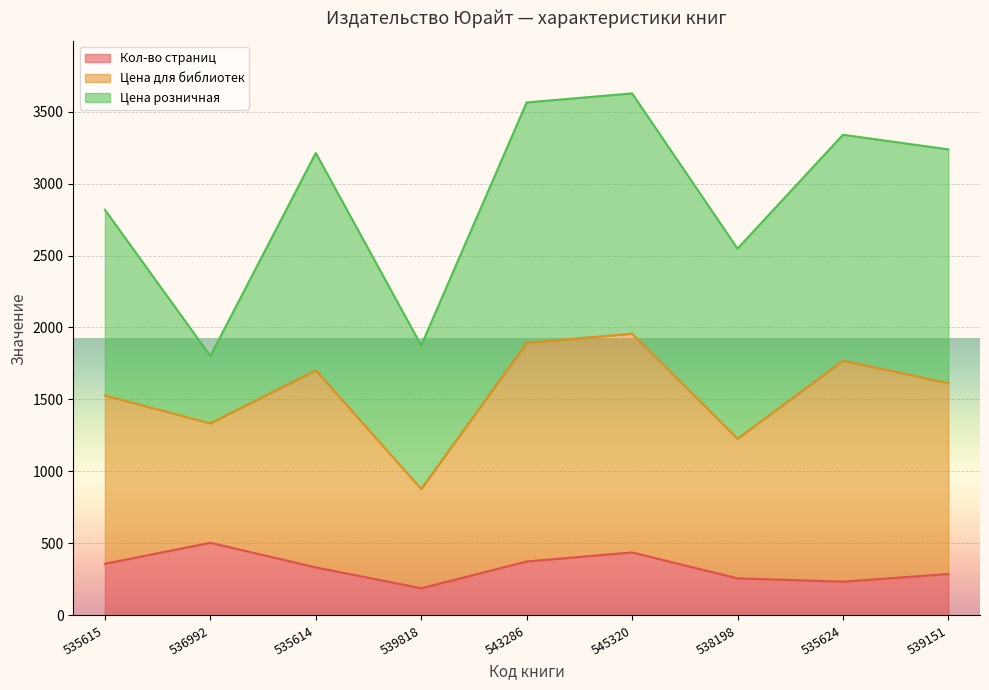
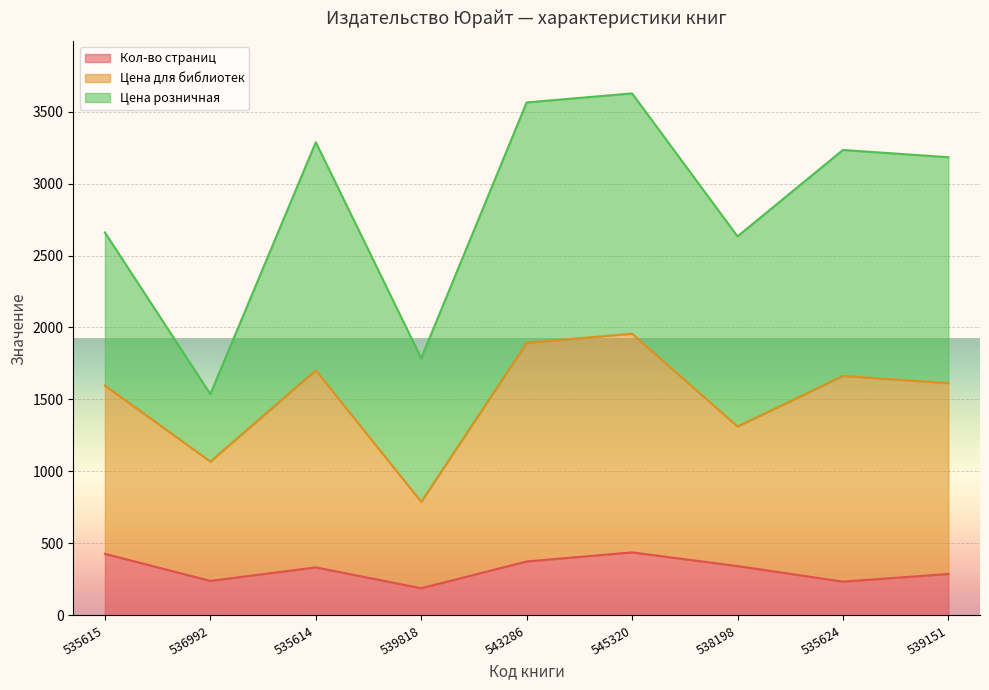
Кол-во страниц, 535615: 360 -> 430
Цена розничная, 535615: 1290 -> 1060
Кол-во страниц, 536992: 510 -> 240
Цена розничная, 535614: 1510 -> 1580
Цена для библиотек, 539818: 690 -> 600
Кол-во страниц, 538198: 260 -> 340
Цена для библиотек, 535624: 1530 -> 1430
Цена розничная, 539151: 1620 -> 1570
